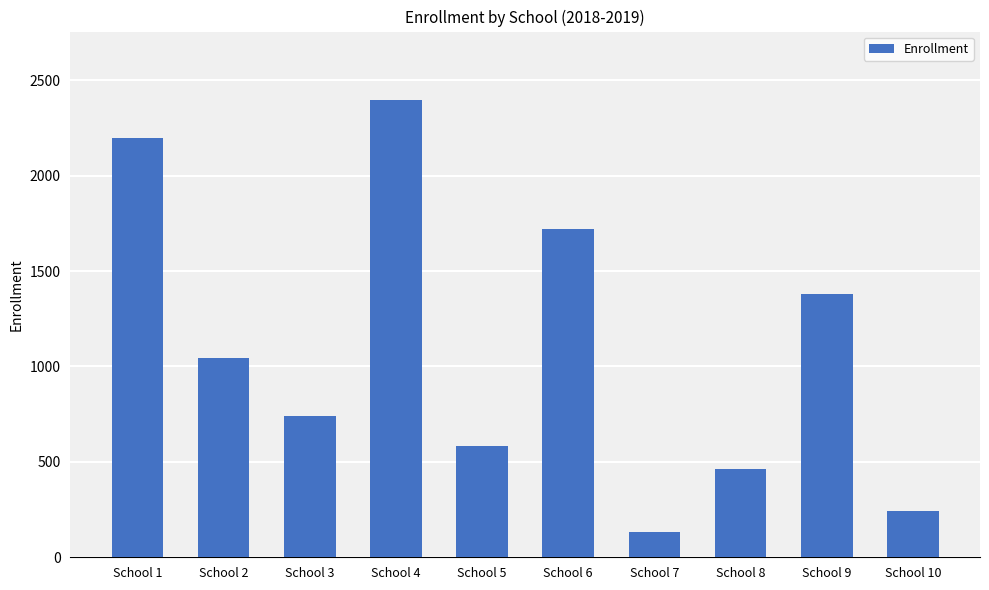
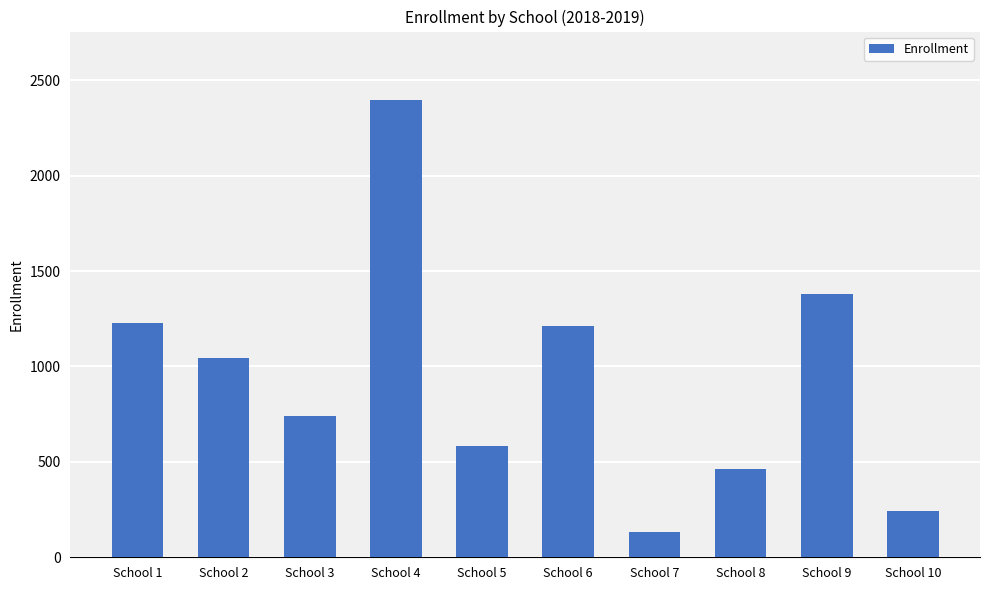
School 1: 2200 -> 1230
School 6: 1720 -> 1210
